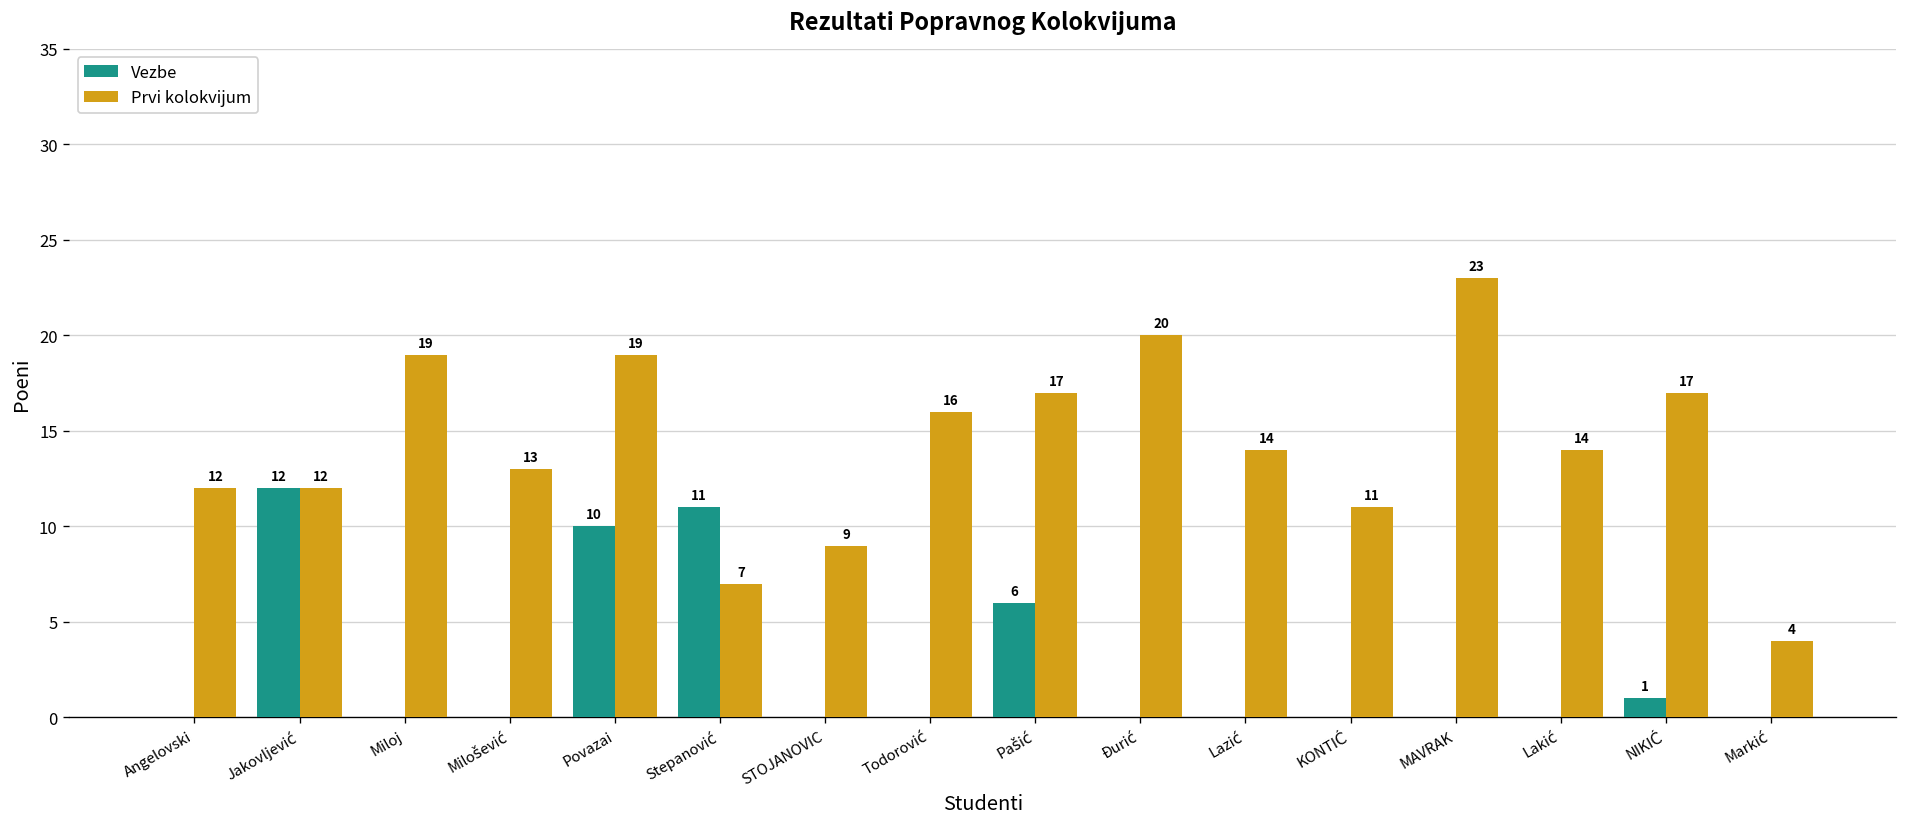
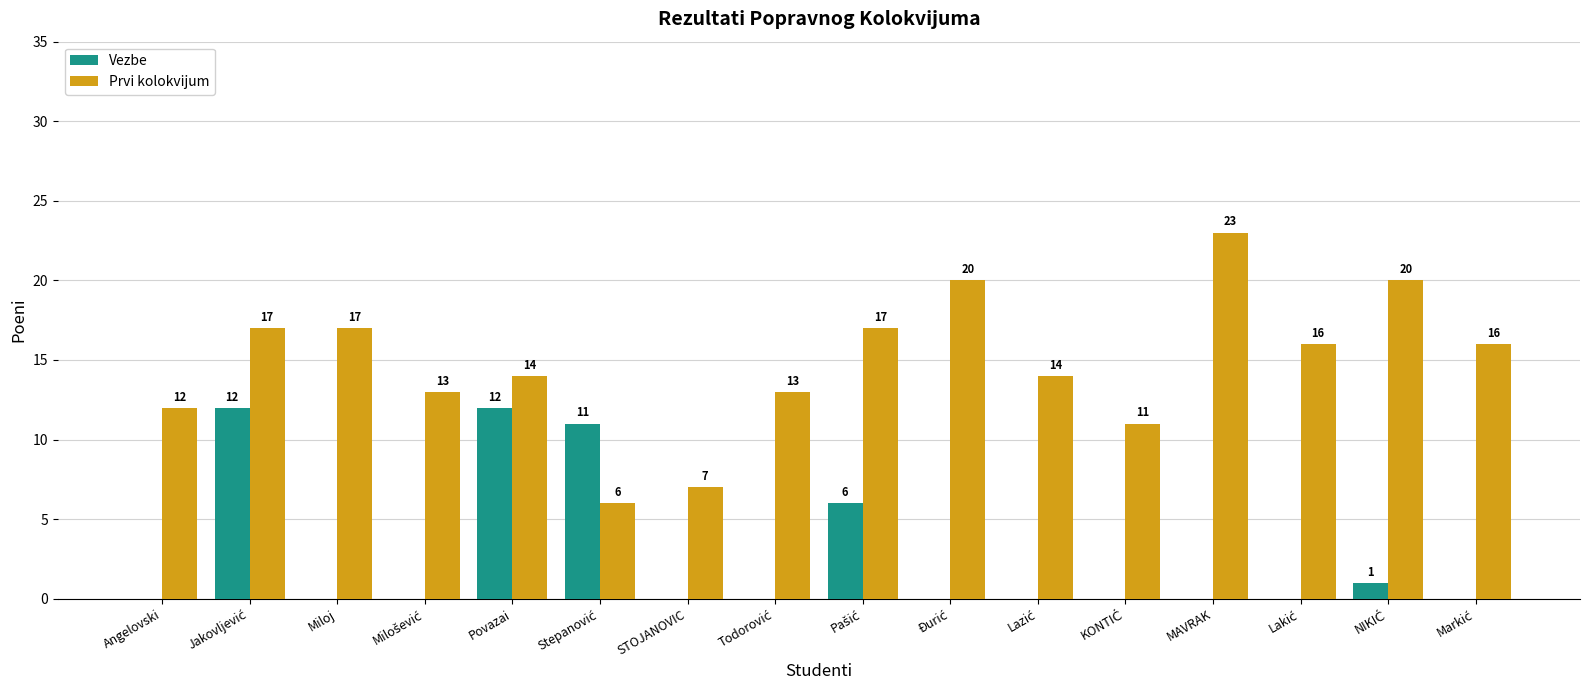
Prvi kolokvijum, Jakovljević: 12 -> 17
Prvi kolokvijum, Miloj: 19 -> 17
Vezbe, Povazai: 10 -> 12
Prvi kolokvijum, Povazai: 19 -> 14
Prvi kolokvijum, Stepanović: 7 -> 6
Prvi kolokvijum, STOJANOVIC: 9 -> 7
Prvi kolokvijum, Todorović: 16 -> 13
Prvi kolokvijum, Lakić: 14 -> 16
Prvi kolokvijum, NIKIĆ: 17 -> 20
Prvi kolokvijum, Markić: 4 -> 16
